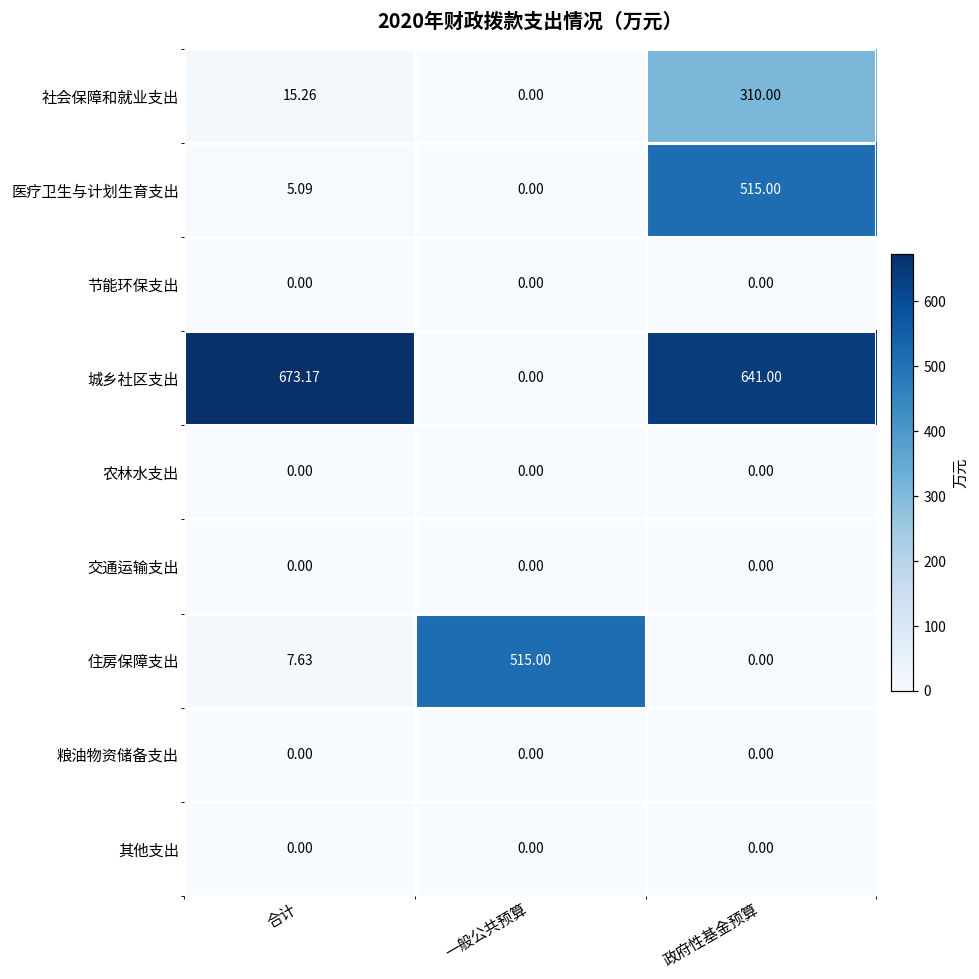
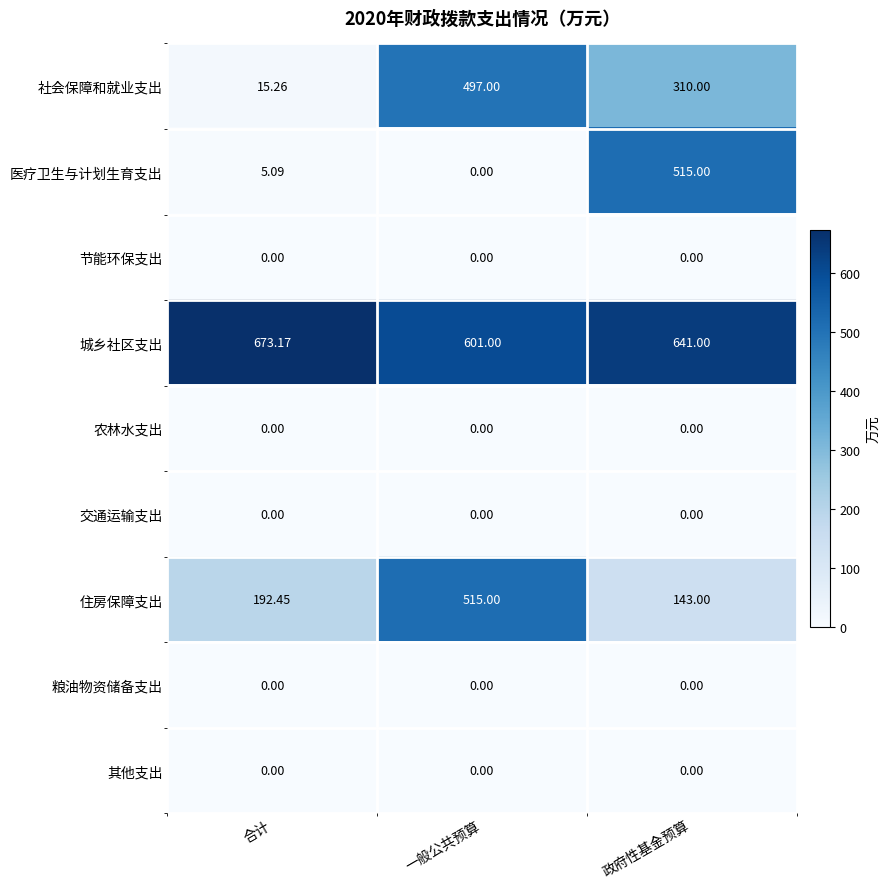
社会保障和就业支出, 一般公共预算: 0.00 -> 497.00
城乡社区支出, 一般公共预算: 0.00 -> 601.00
住房保障支出, 合计: 7.63 -> 192.45
住房保障支出, 政府性基金预算: 0.00 -> 143.00
